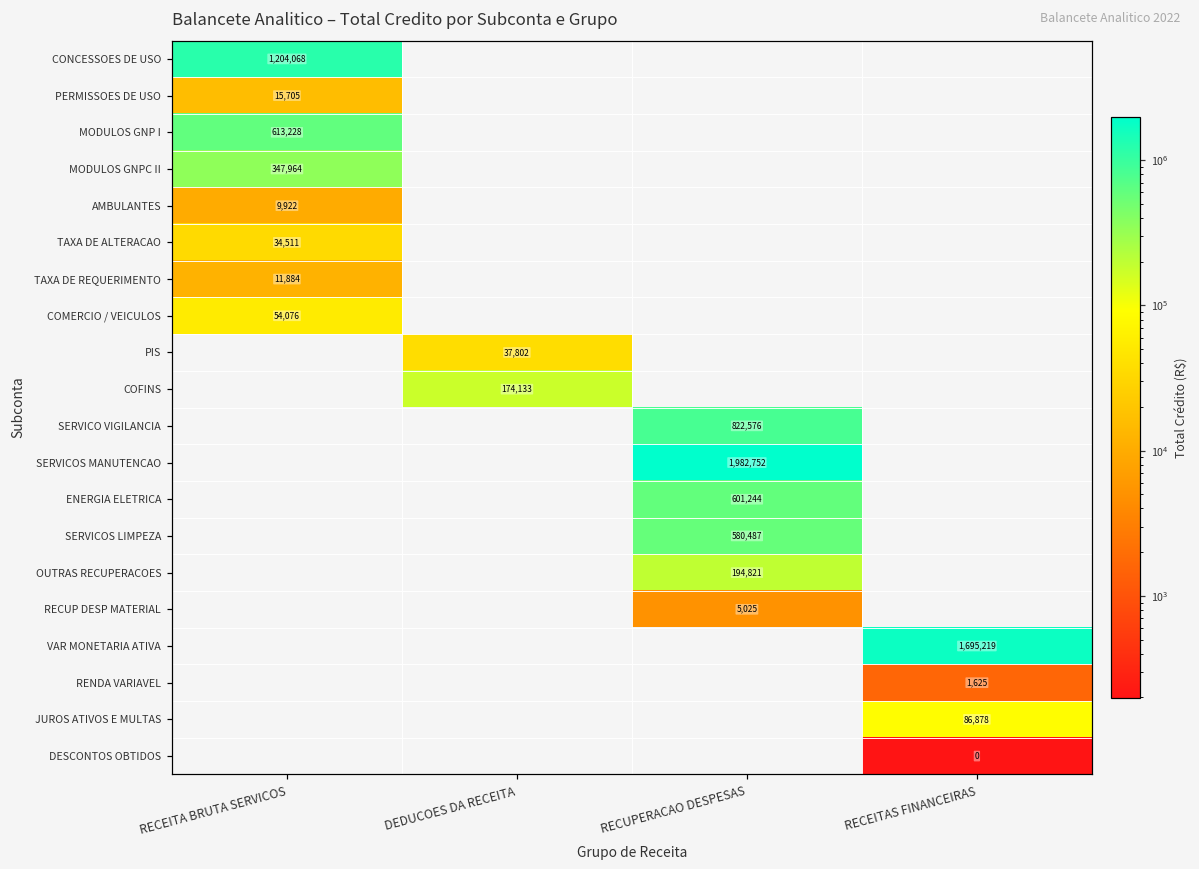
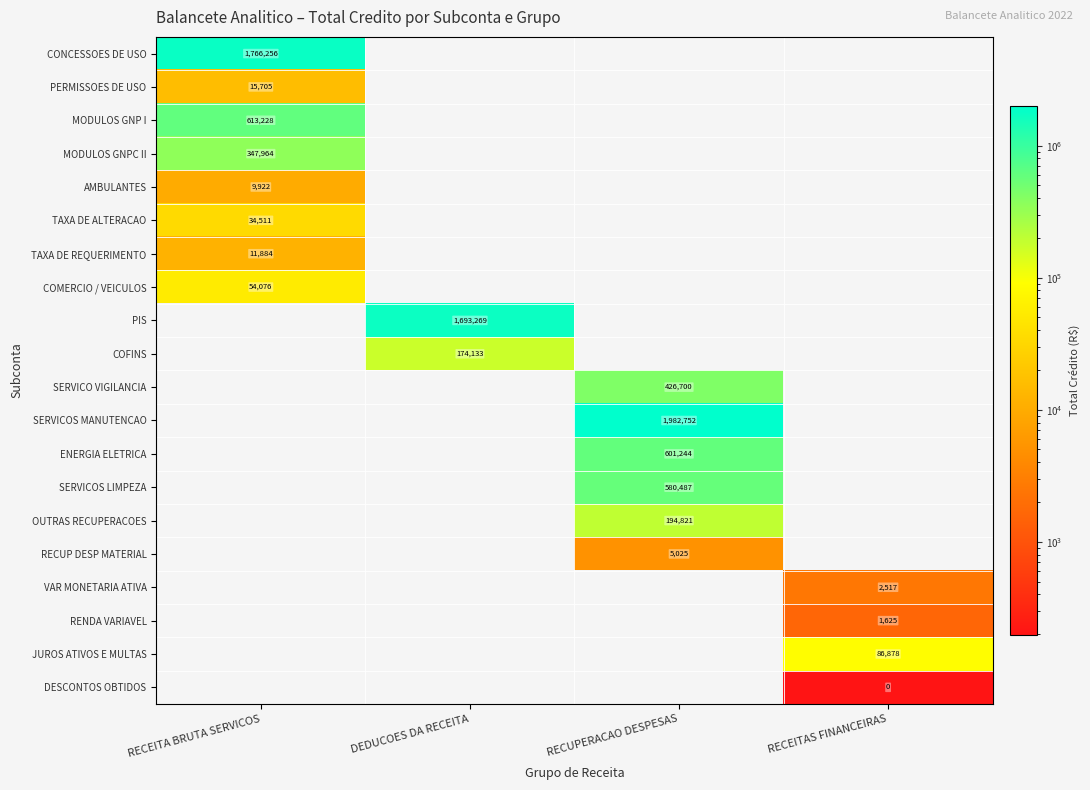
CONCESSOES DE USO, RECEITA BRUTA SERVICOS: 1,204,068 -> 1,766,256
PIS, DEDUCOES DA RECEITA: 37,802 -> 1,693,269
SERVICO VIGILANCIA, RECUPERACAO DESPESAS: 822,576 -> 426,700
VAR MONETARIA ATIVA, RECEITAS FINANCEIRAS: 1,695,219 -> 2,517
